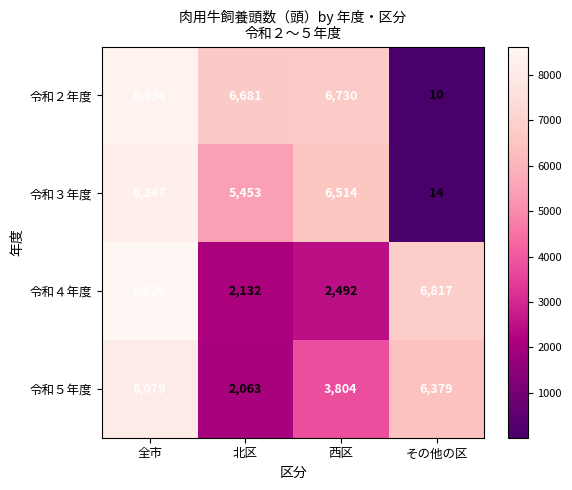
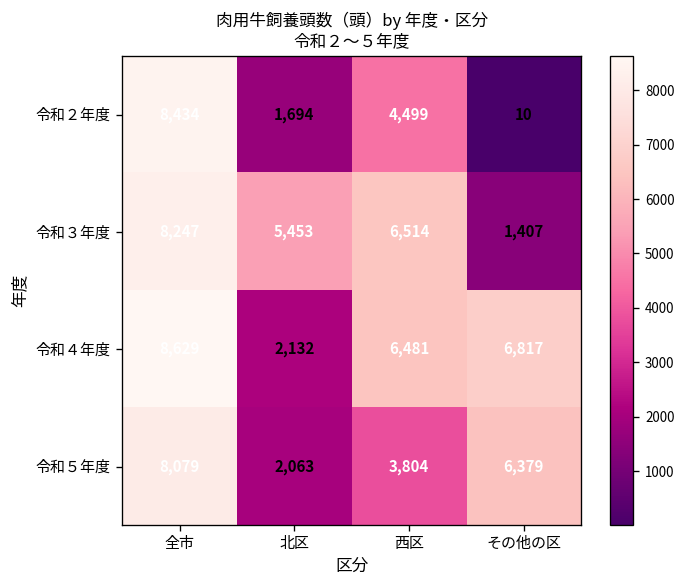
令和２年度, 北区: 6,681 -> 1,694
令和２年度, 西区: 6,730 -> 4,499
令和３年度, その他の区: 14 -> 1,407
令和４年度, 西区: 2,492 -> 6,481
